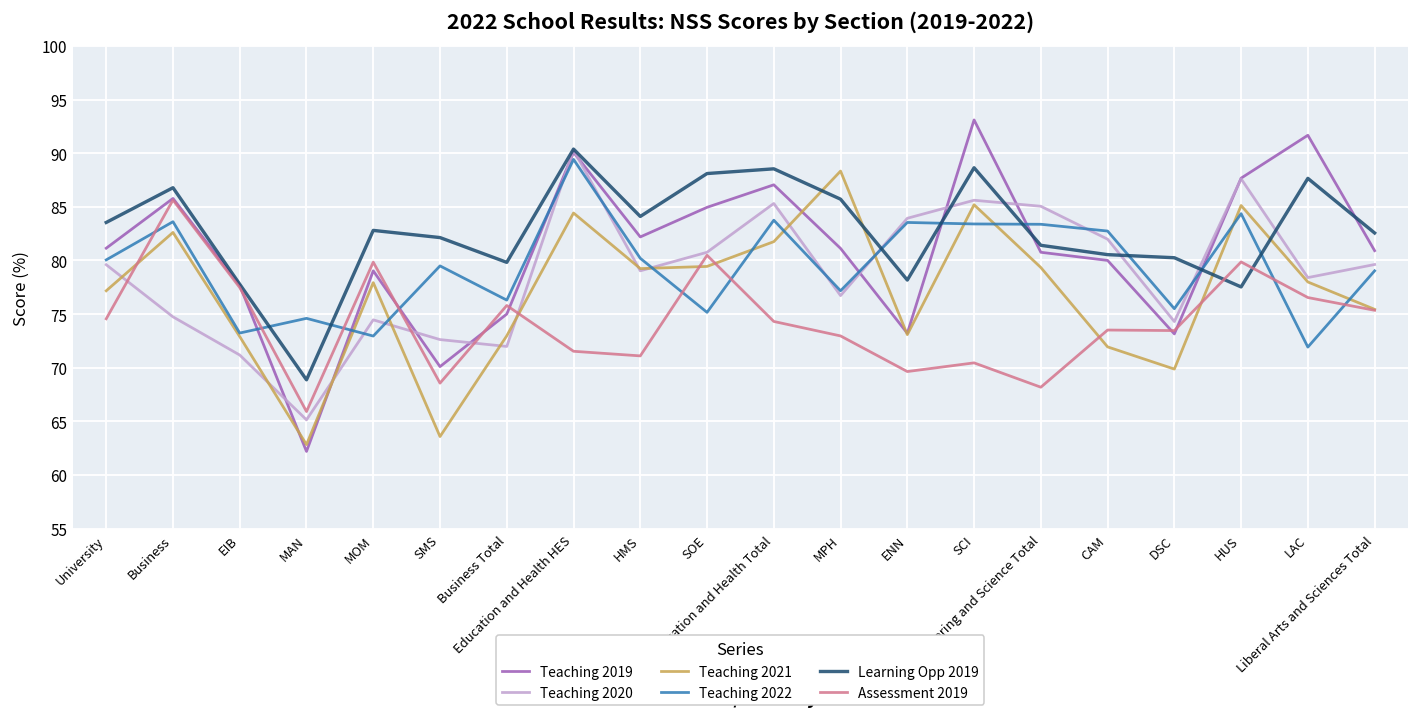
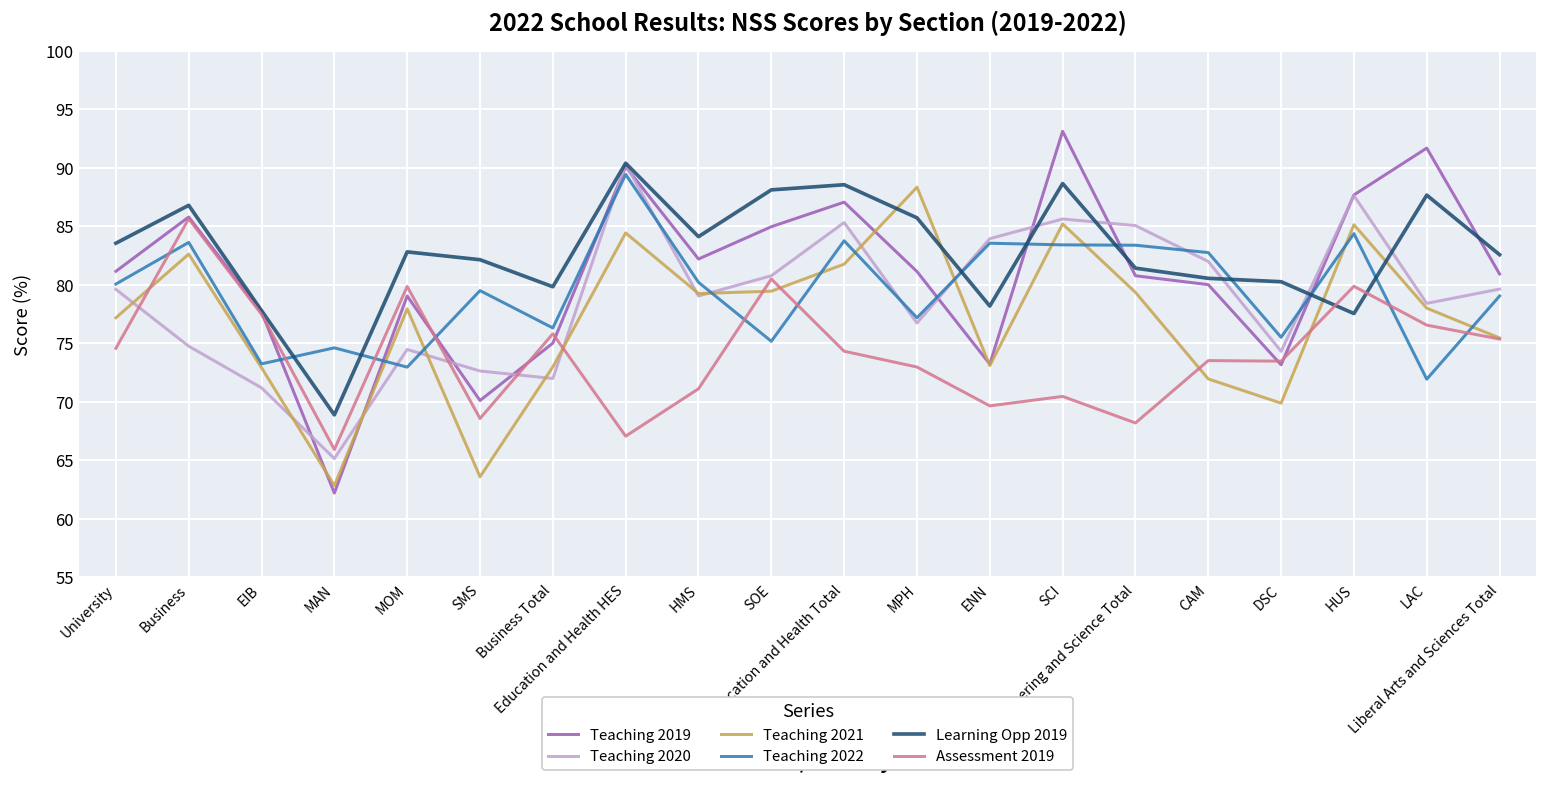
Assessment 2019, Education and Health HES: 72 -> 67
